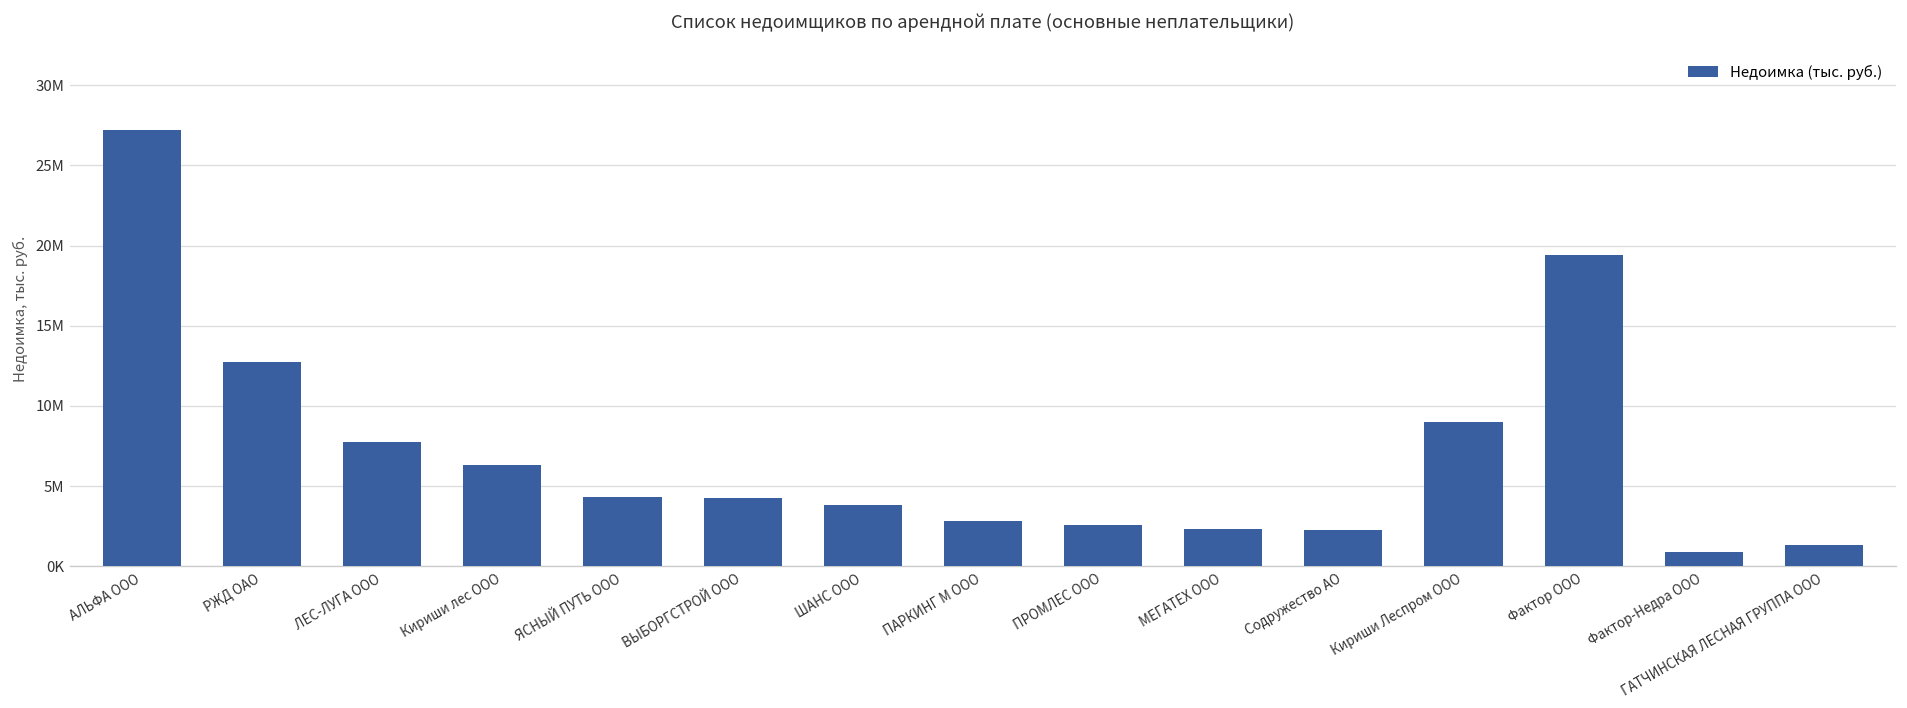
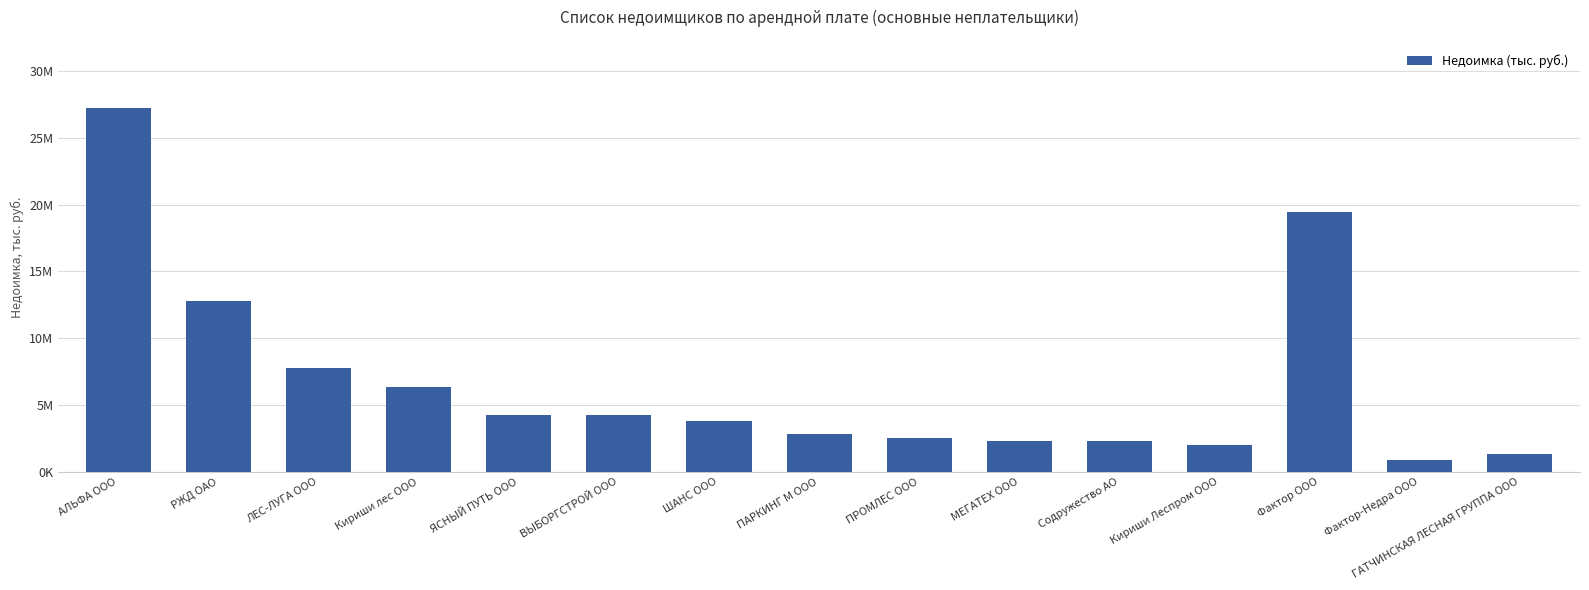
Кириши Леспром ООО: 9000000 -> 2000000
